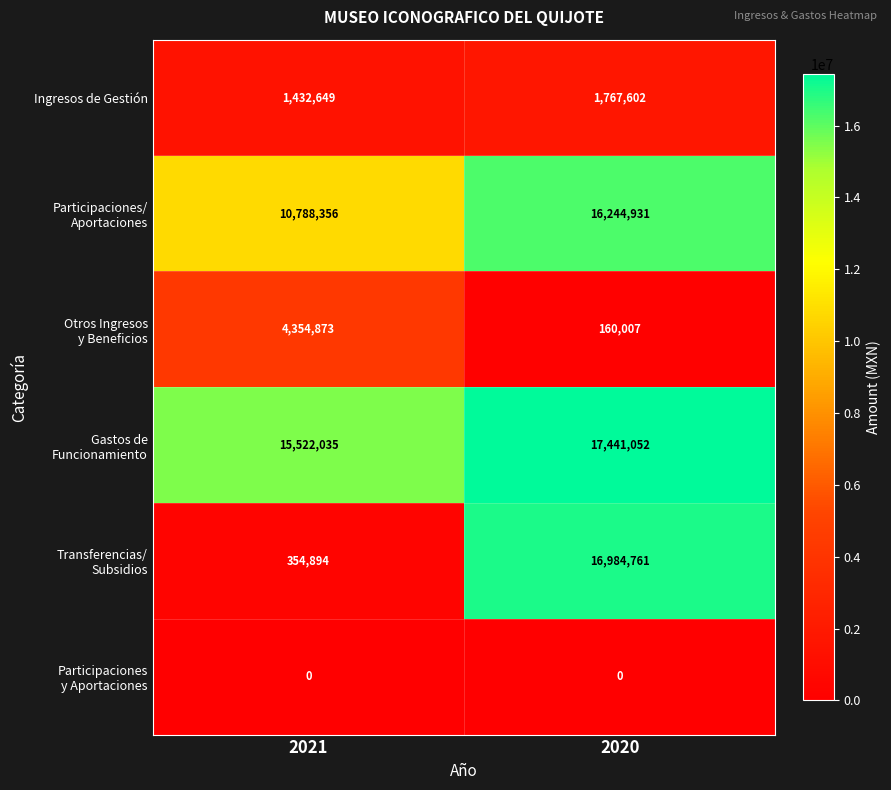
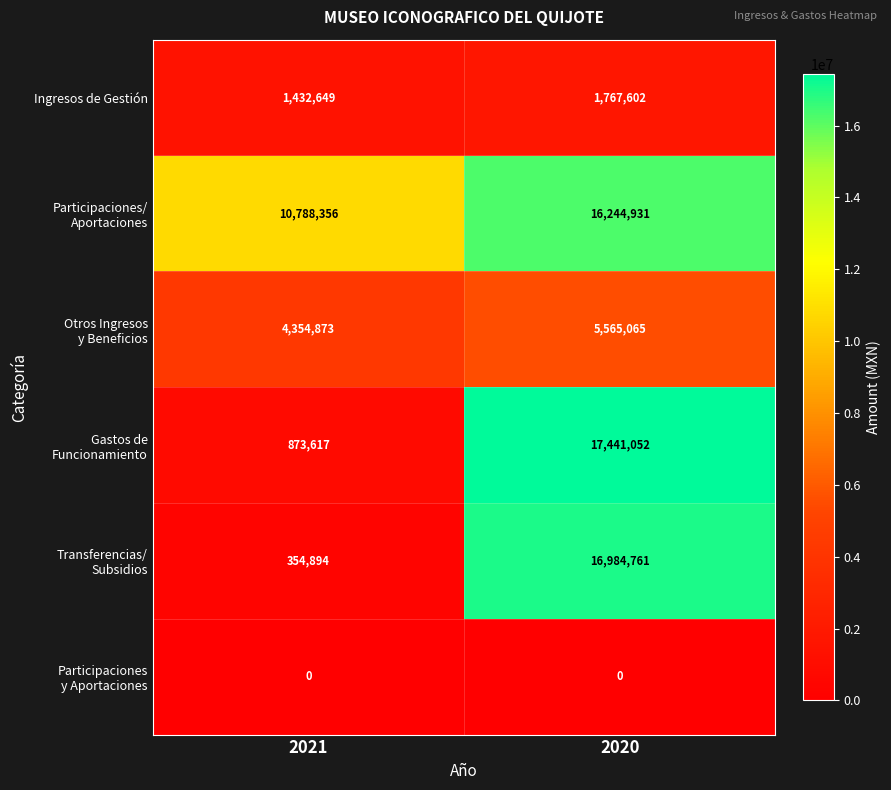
Otros Ingresos y Beneficios, 2020: 160,007 -> 5,565,065
Gastos de Funcionamiento, 2021: 15,522,035 -> 873,617
